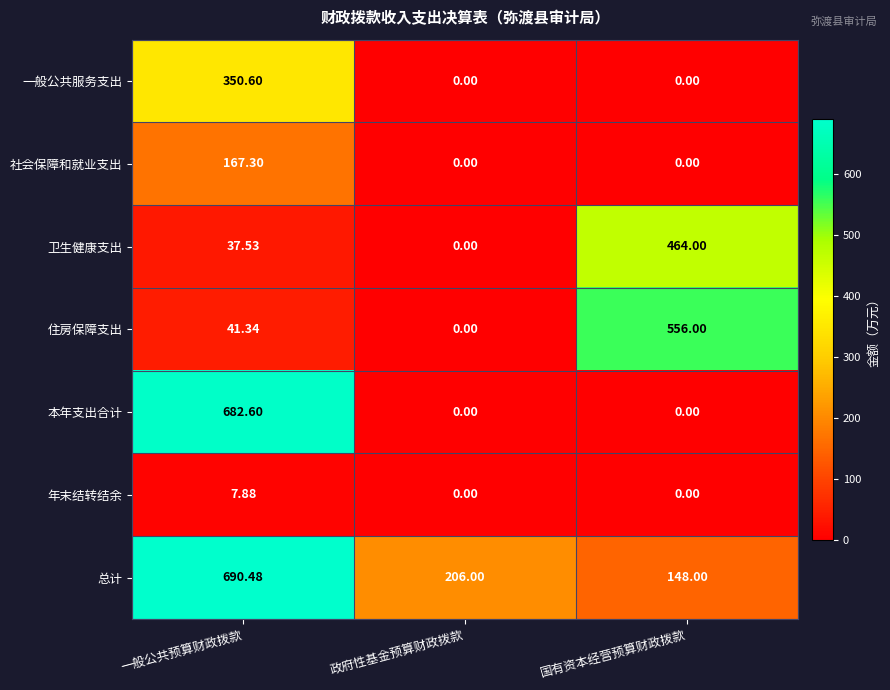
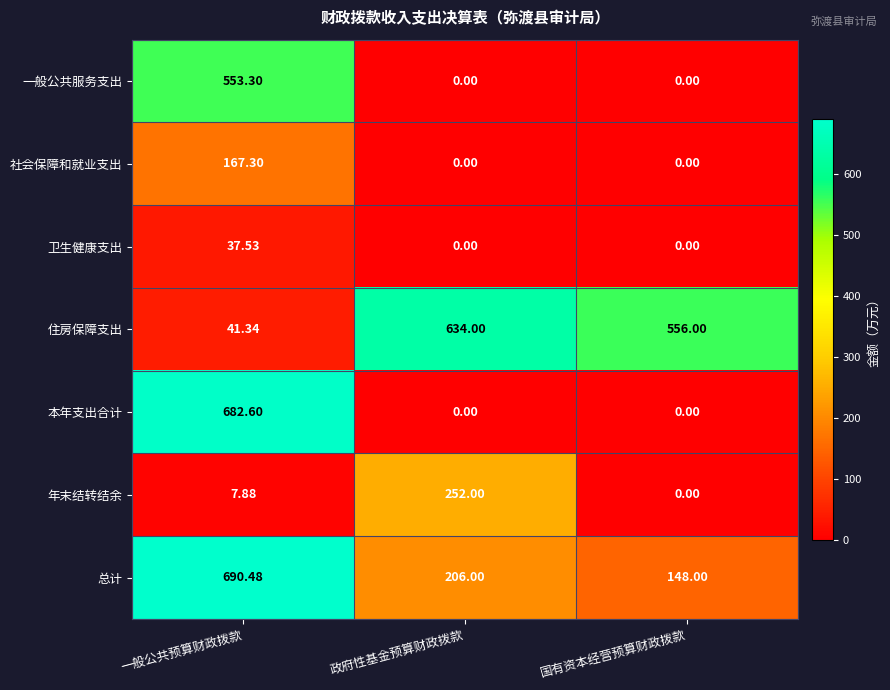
一般公共服务支出, 一般公共预算财政拨款: 350.60 -> 553.30
卫生健康支出, 国有资本经营预算财政拨款: 464.00 -> 0.00
住房保障支出, 政府性基金预算财政拨款: 0.00 -> 634.00
年末结转结余, 政府性基金预算财政拨款: 0.00 -> 252.00
